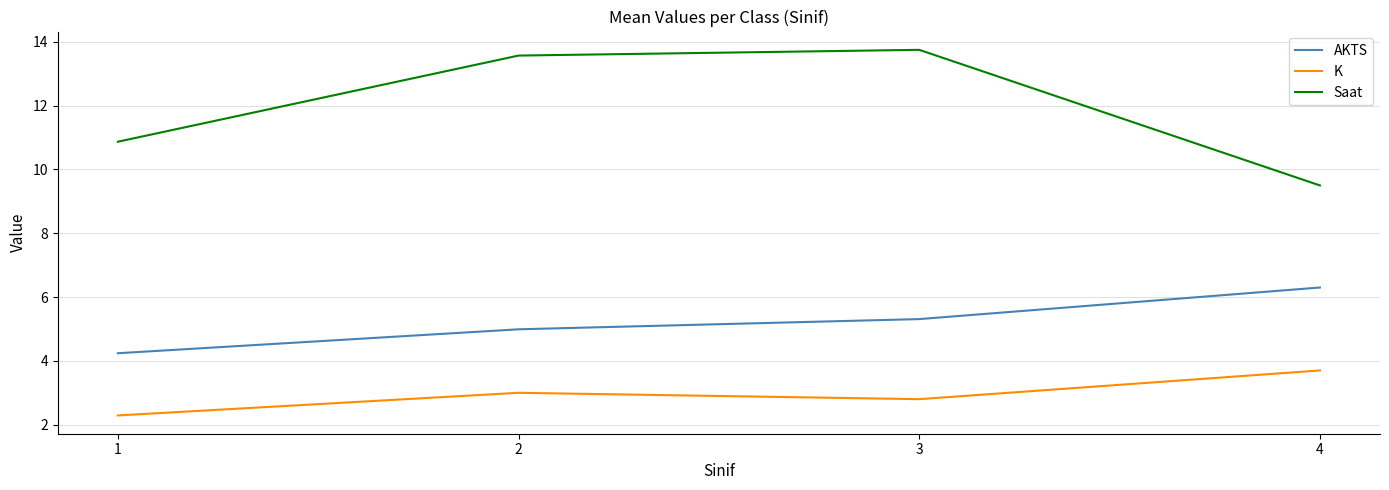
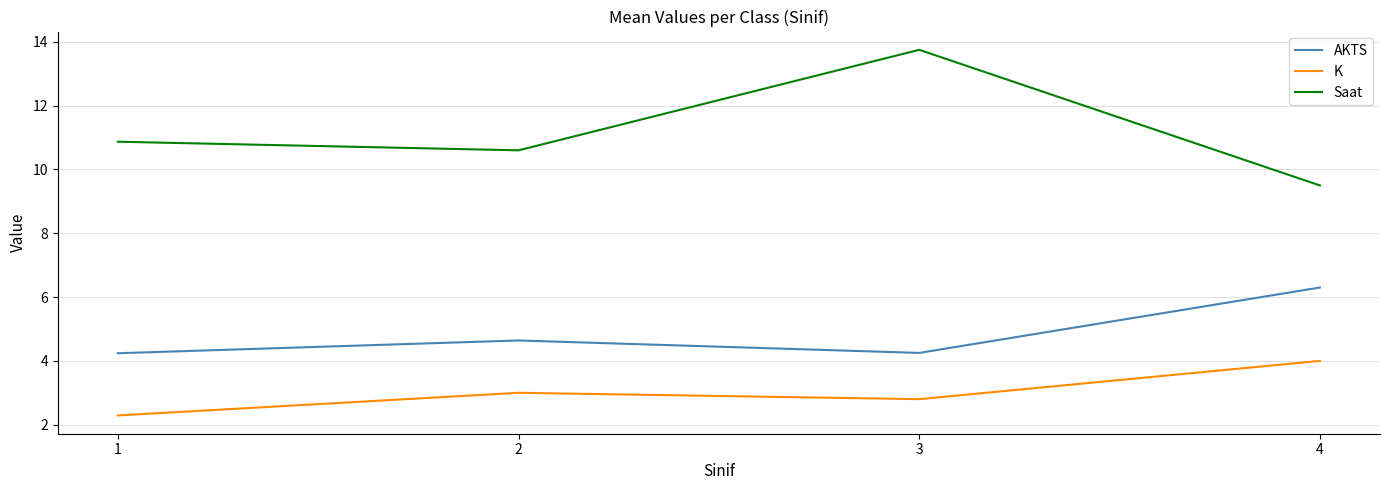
AKTS, 2: 5.0 -> 4.6
Saat, 2: 13.6 -> 10.6
AKTS, 3: 5.3 -> 4.3
K, 4: 3.7 -> 4.0
